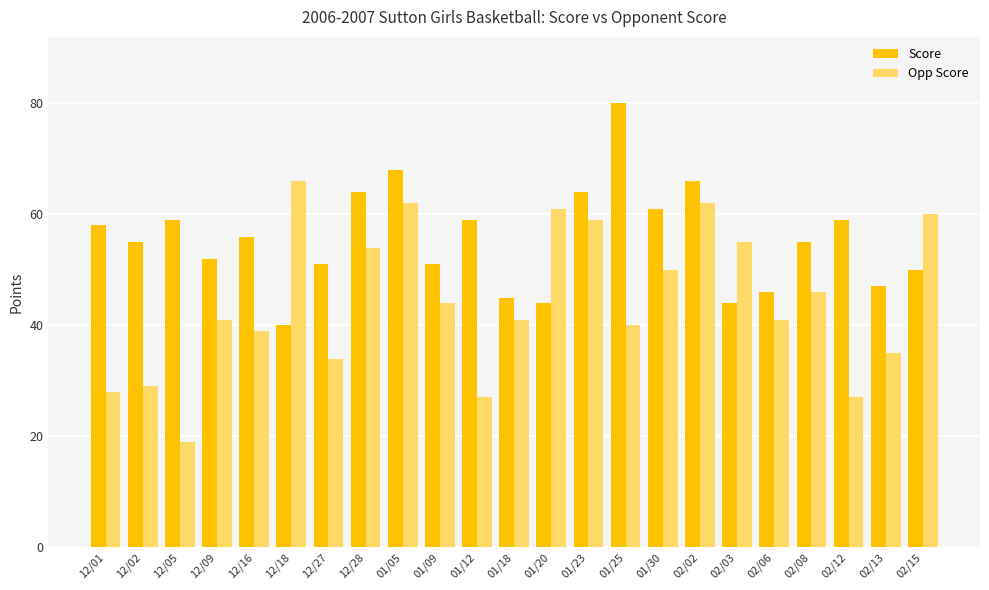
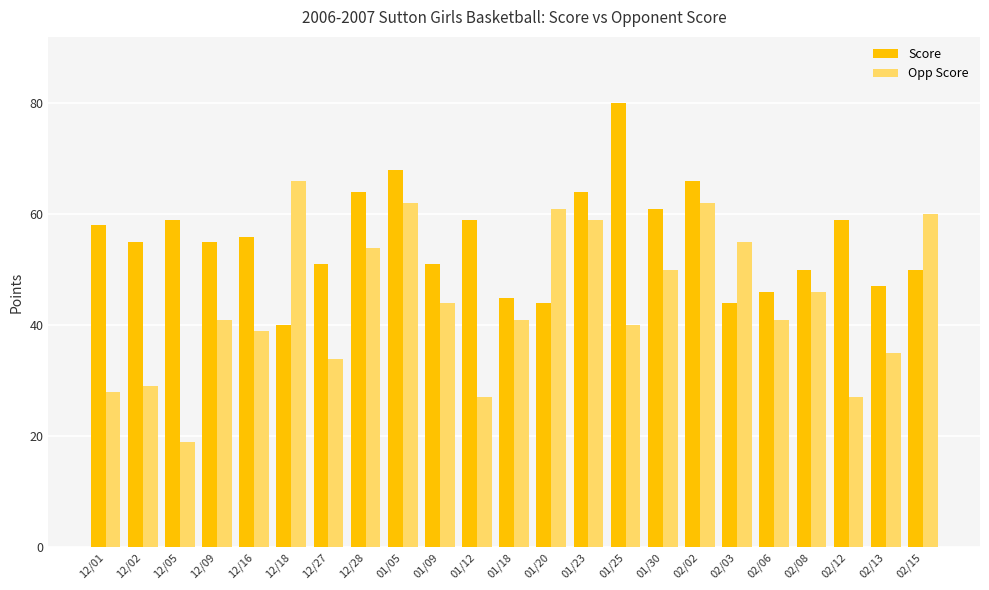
Score, 12/09: 52 -> 55
Score, 02/08: 55 -> 50
